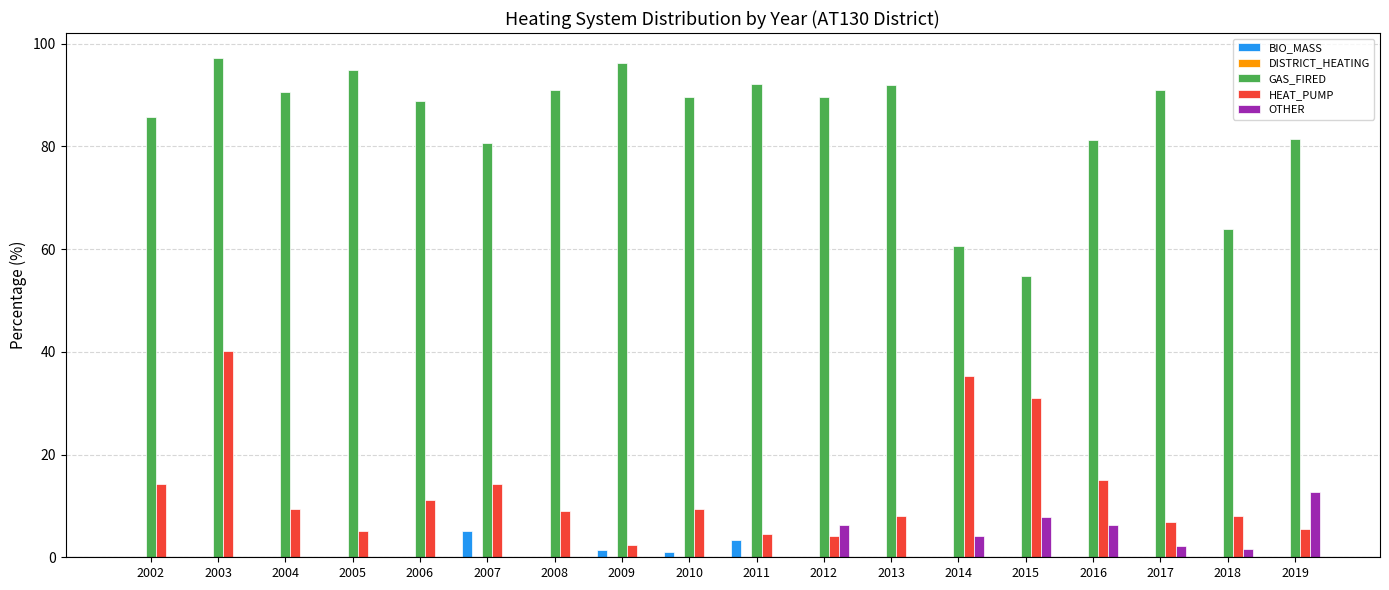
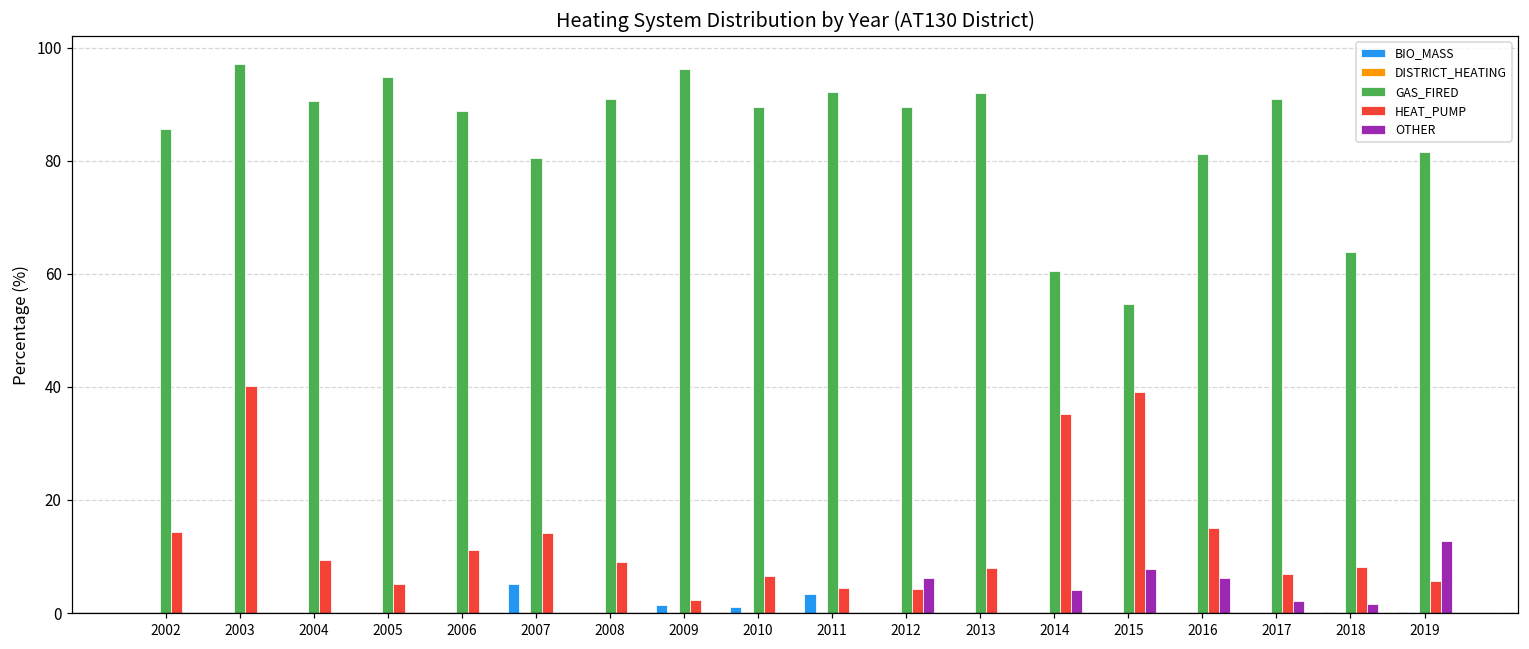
HEAT_PUMP, 2010: 9 -> 7
HEAT_PUMP, 2015: 31 -> 39
